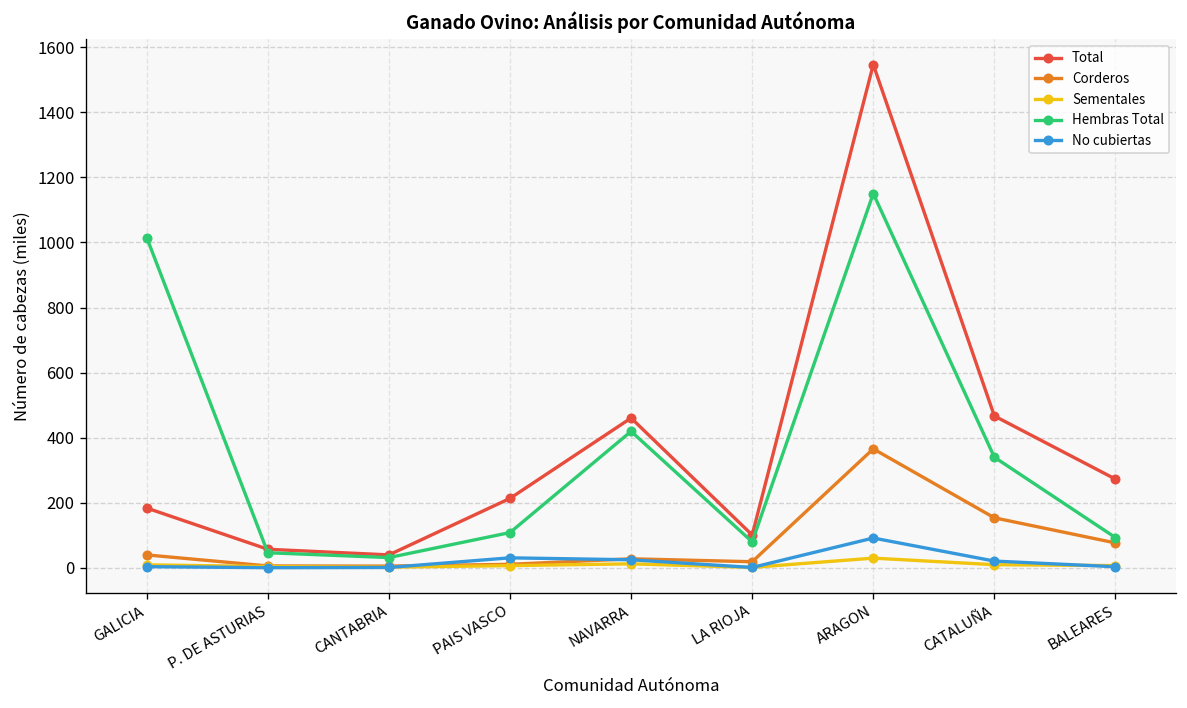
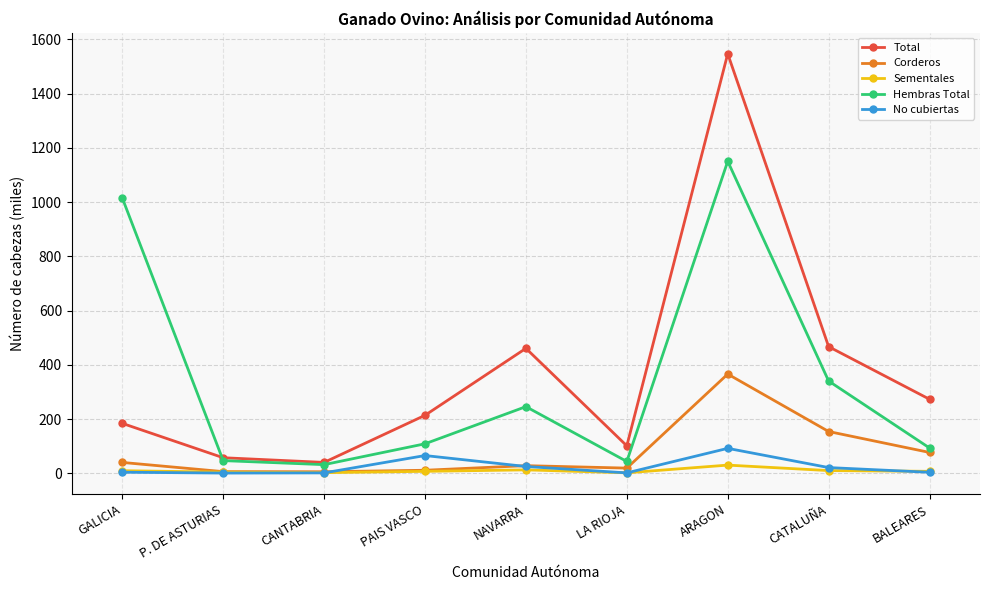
No cubiertas, PAIS VASCO: 30 -> 70
Hembras Total, NAVARRA: 420 -> 250
Hembras Total, LA RIOJA: 80 -> 40
